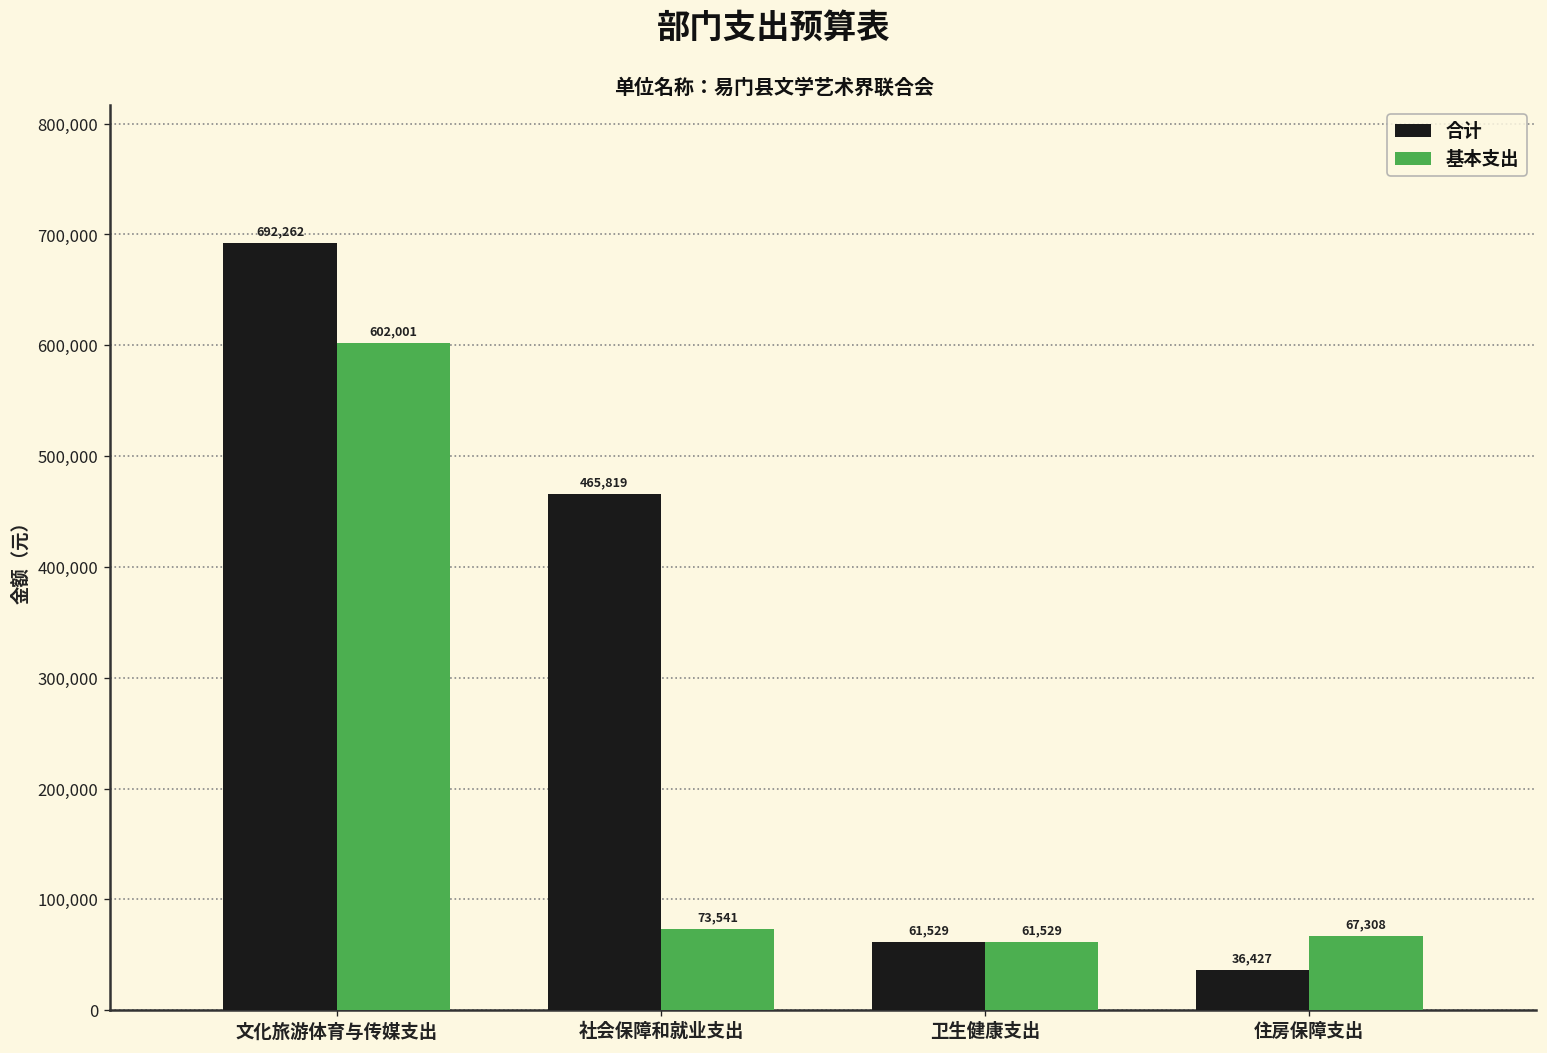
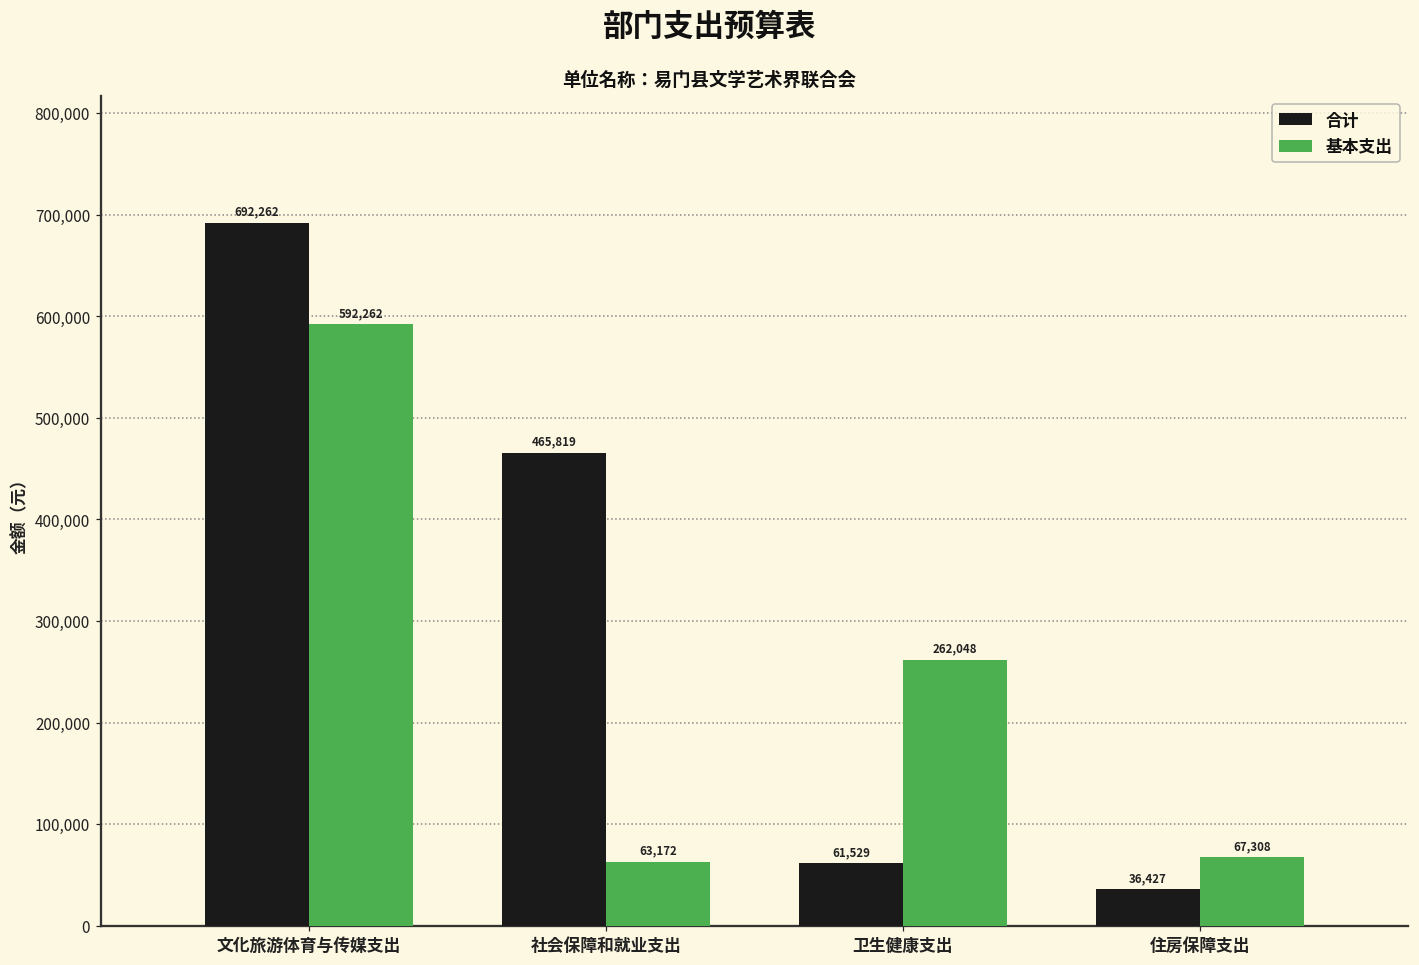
基本支出, 文化旅游体育与传媒支出: 602,001 -> 592,262
基本支出, 社会保障和就业支出: 73,541 -> 63,172
基本支出, 卫生健康支出: 61,529 -> 262,048
